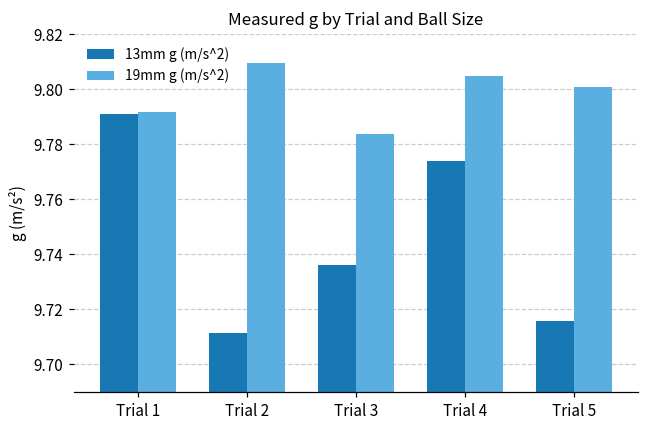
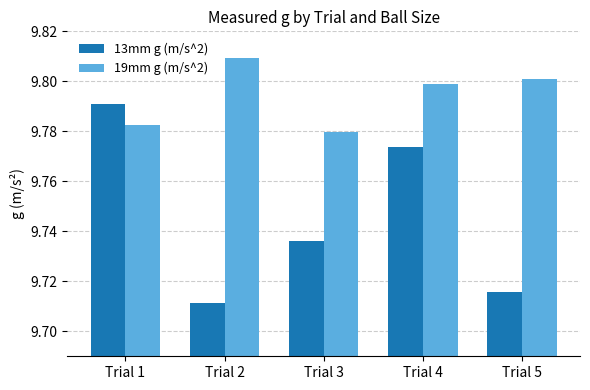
19mm g (m/s^2), Trial 1: 9.792 -> 9.782
19mm g (m/s^2), Trial 3: 9.784 -> 9.780
19mm g (m/s^2), Trial 4: 9.805 -> 9.799
